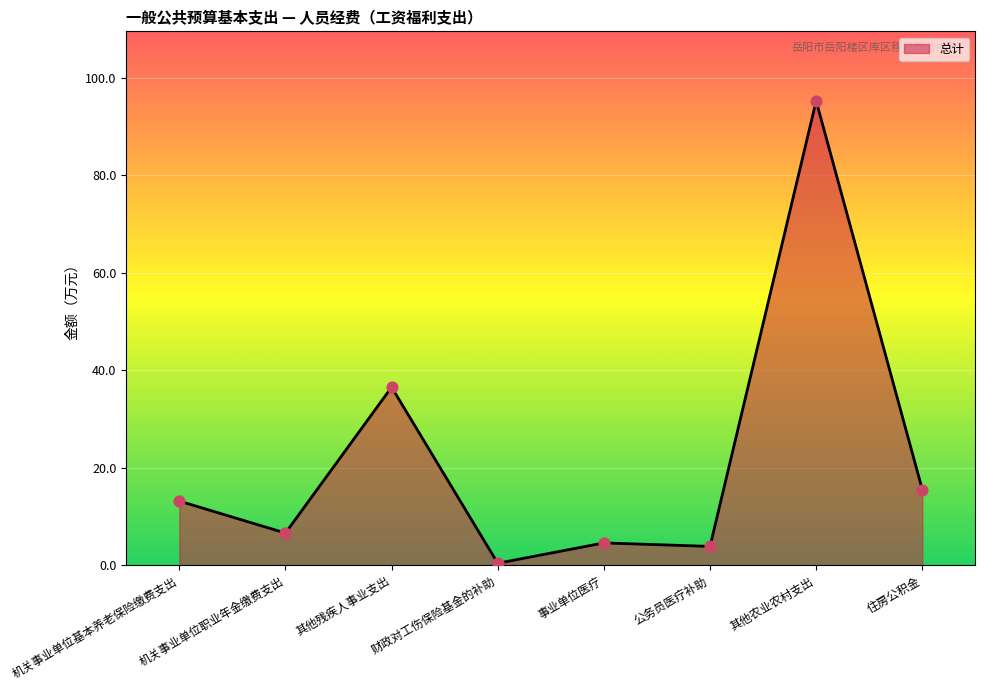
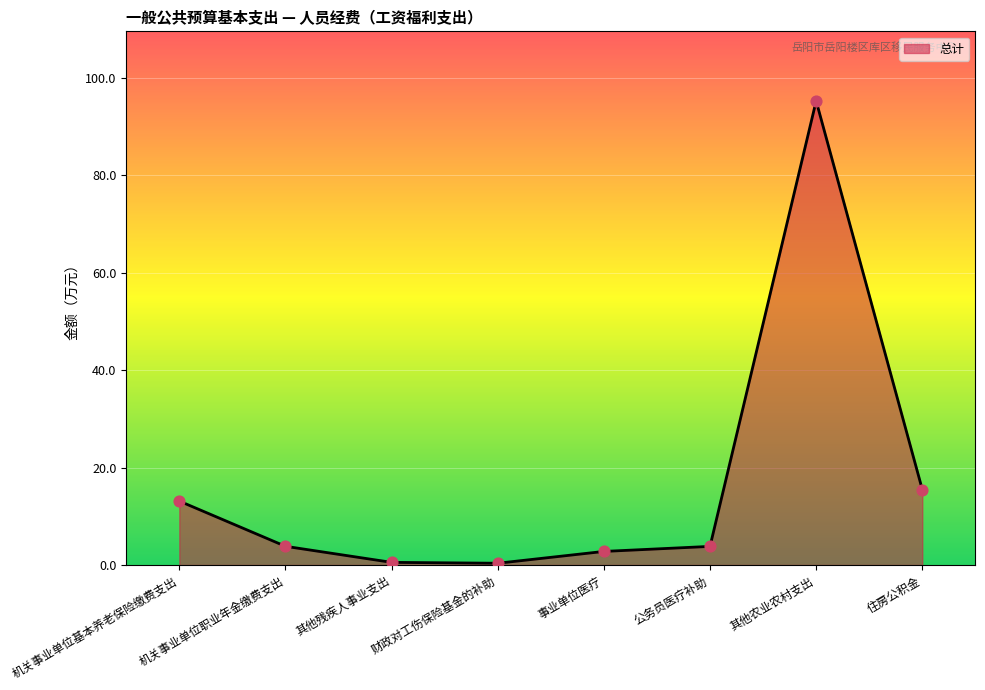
机关事业单位职业年金缴费支出: 7 -> 4
其他残疾人事业支出: 36 -> 1
事业单位医疗: 5 -> 3
